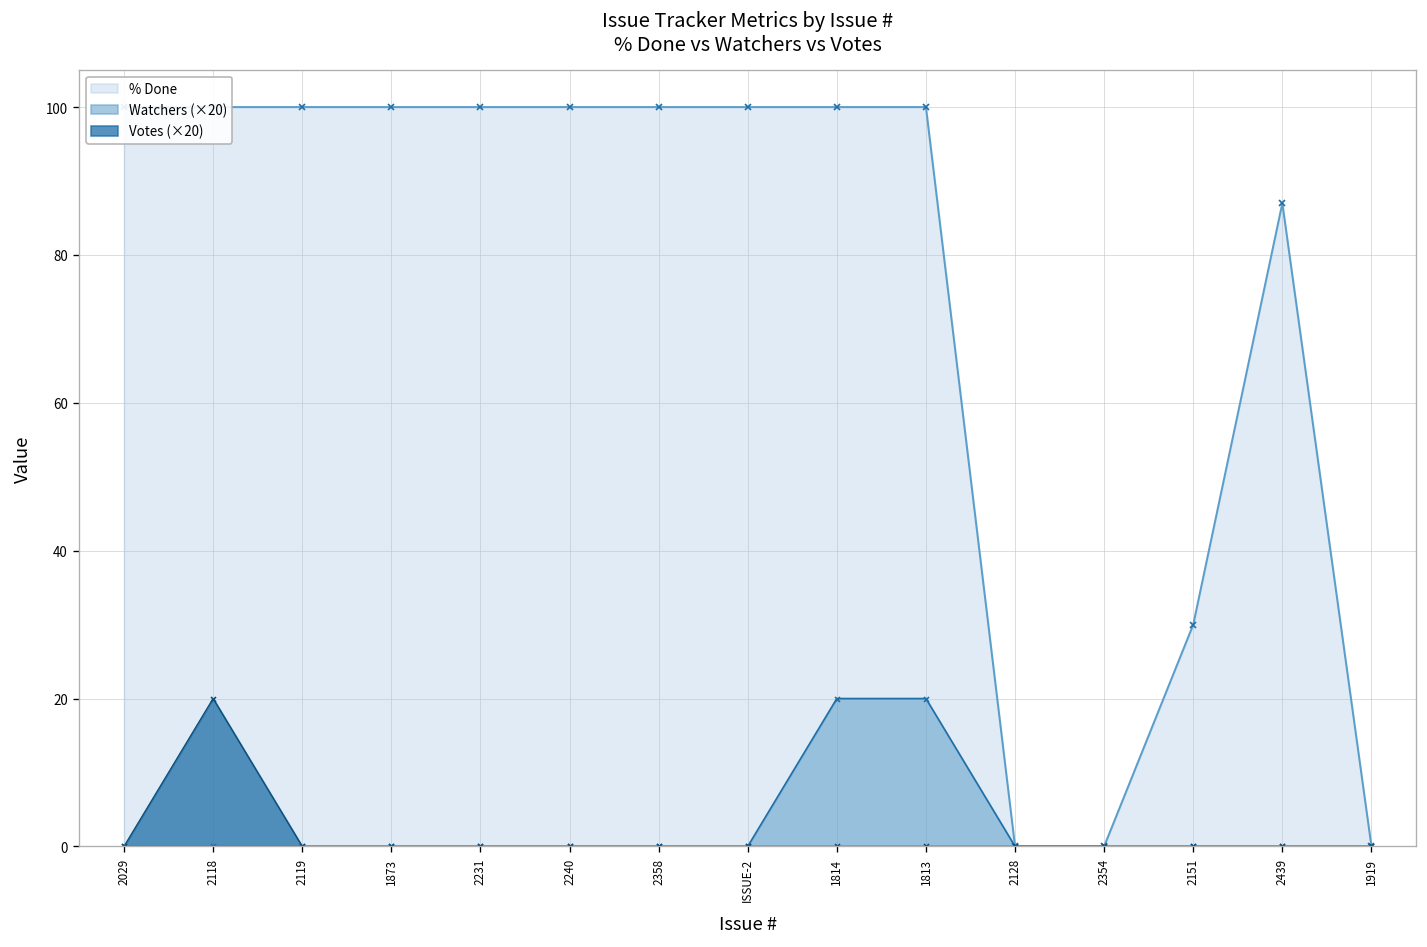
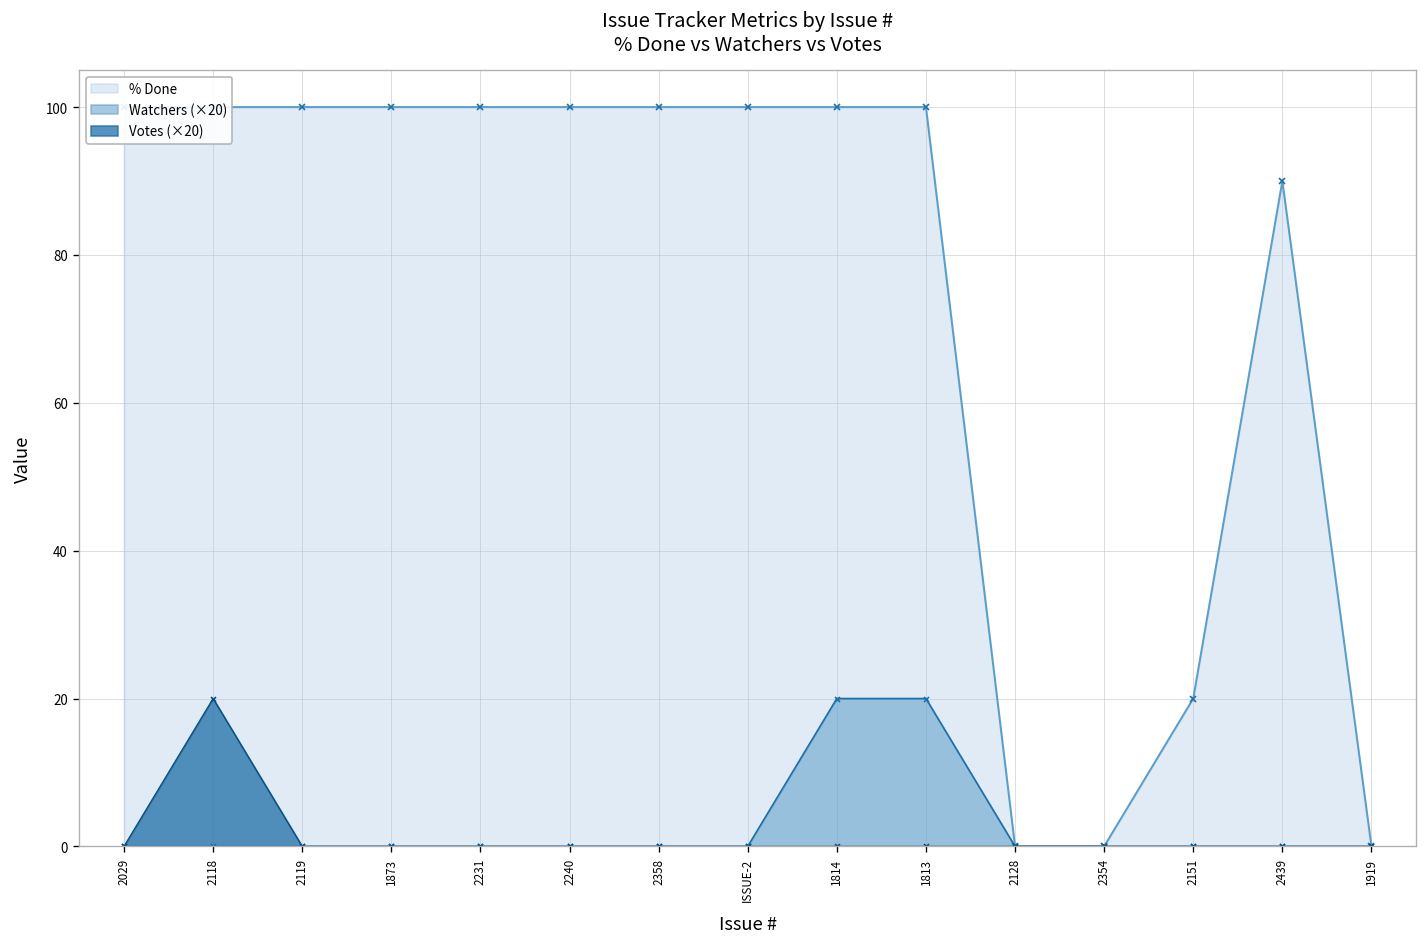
% Done, 2151: 30 -> 20
% Done, 2439: 87 -> 90
